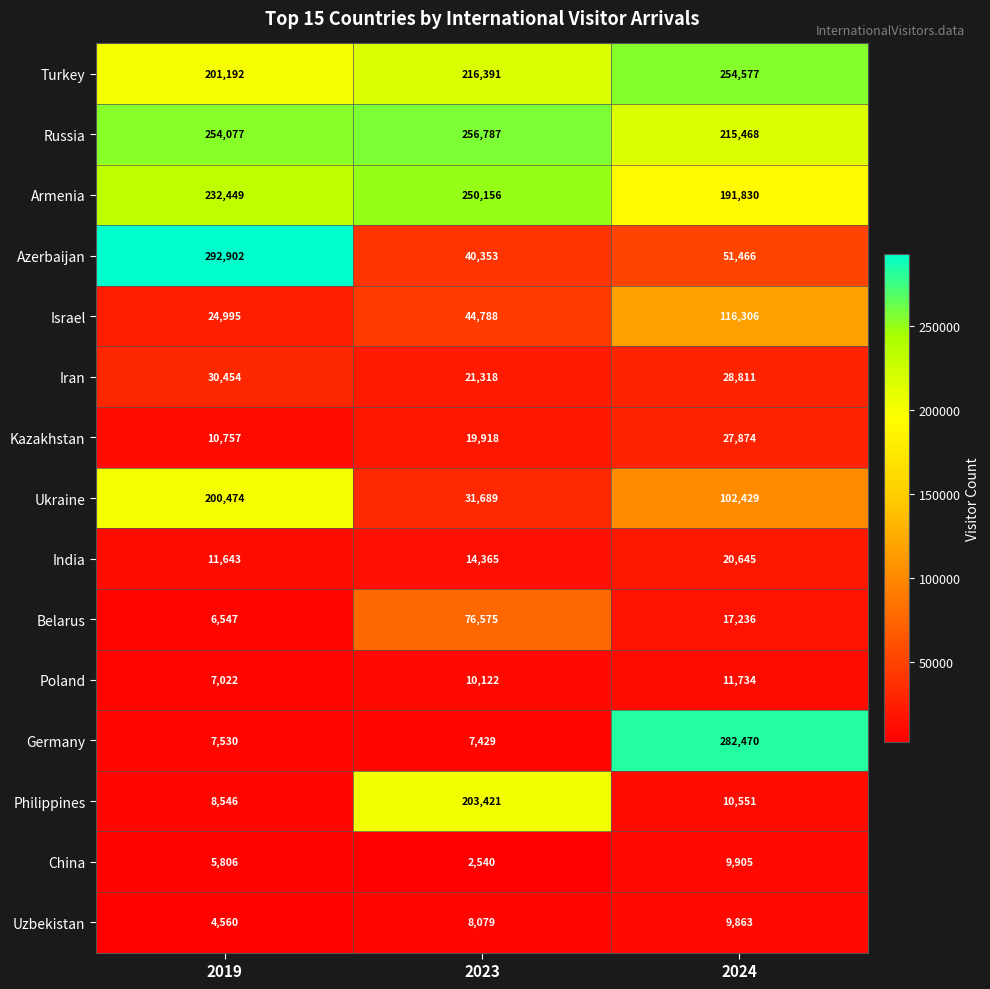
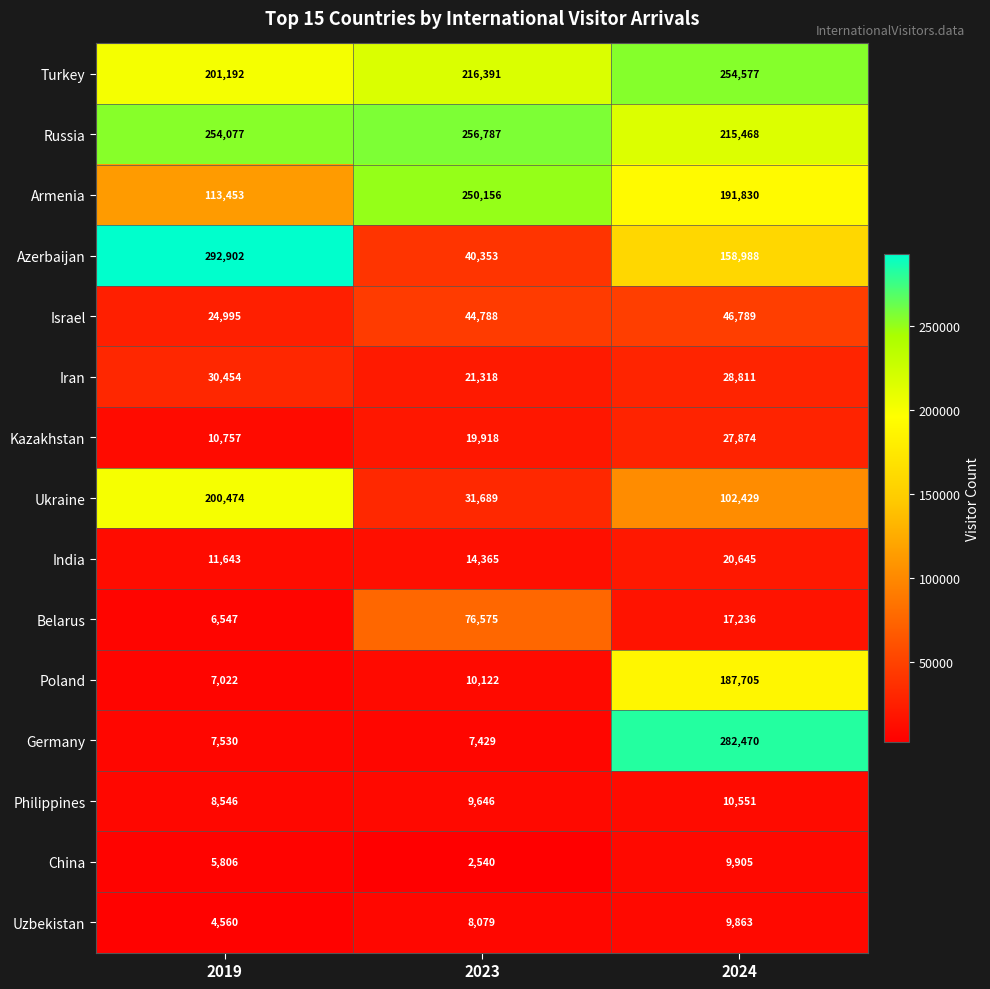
Armenia, 2019: 232,449 -> 113,453
Azerbaijan, 2024: 51,466 -> 158,988
Israel, 2024: 116,306 -> 46,789
Poland, 2024: 11,734 -> 187,705
Philippines, 2023: 203,421 -> 9,646
